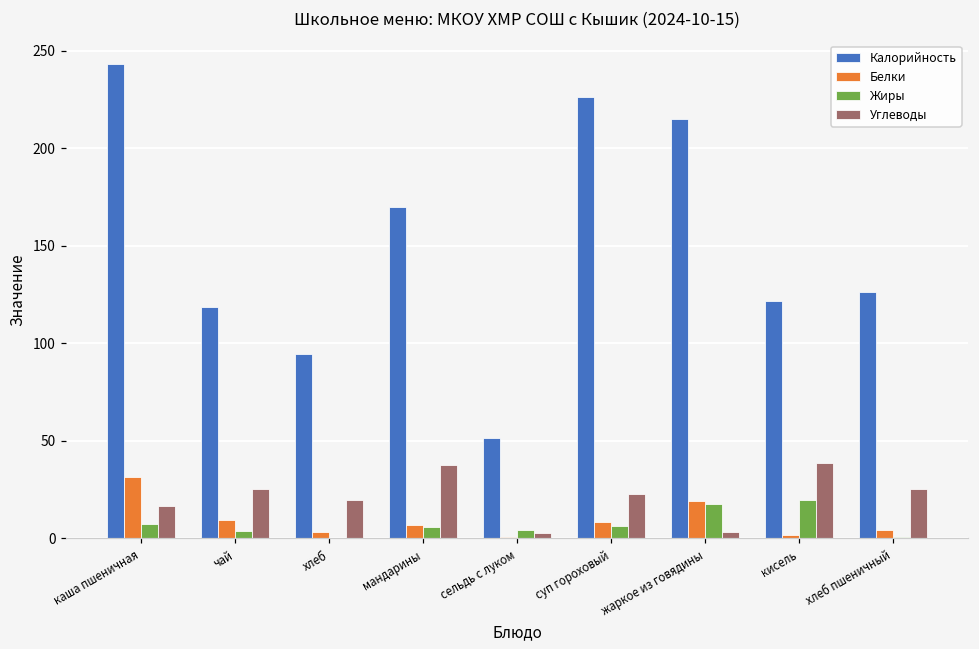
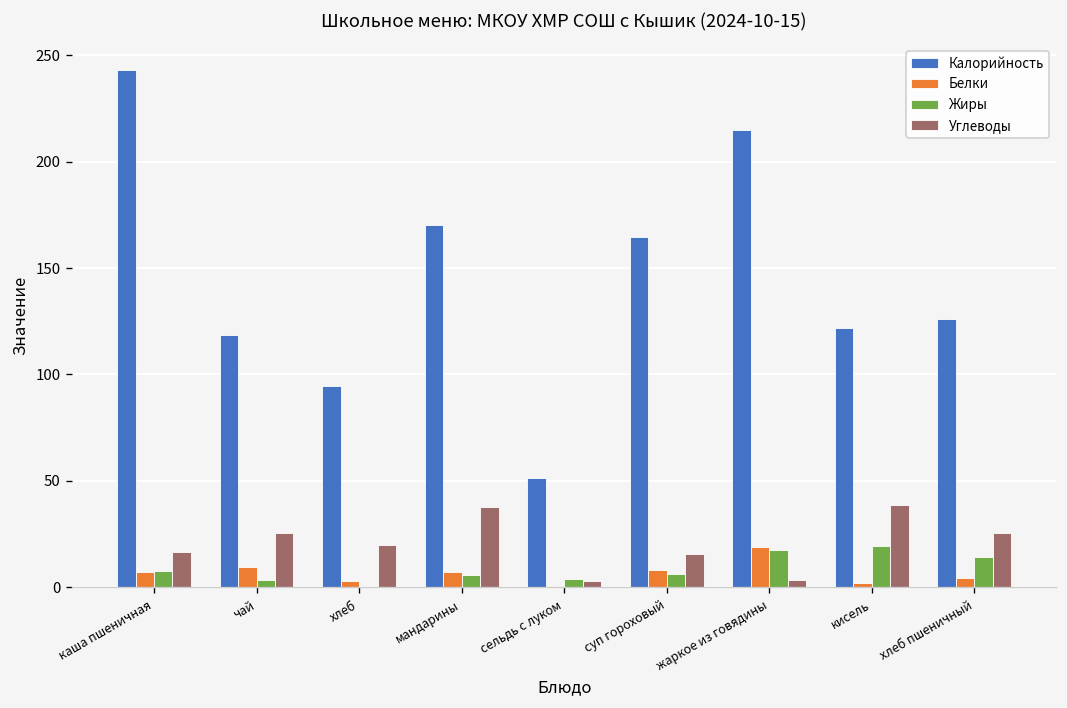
Белки, каша пшеничная: 31 -> 7
Калорийность, суп гороховый: 226 -> 165
Углеводы, суп гороховый: 23 -> 16
Жиры, хлеб пшеничный: 1 -> 14
